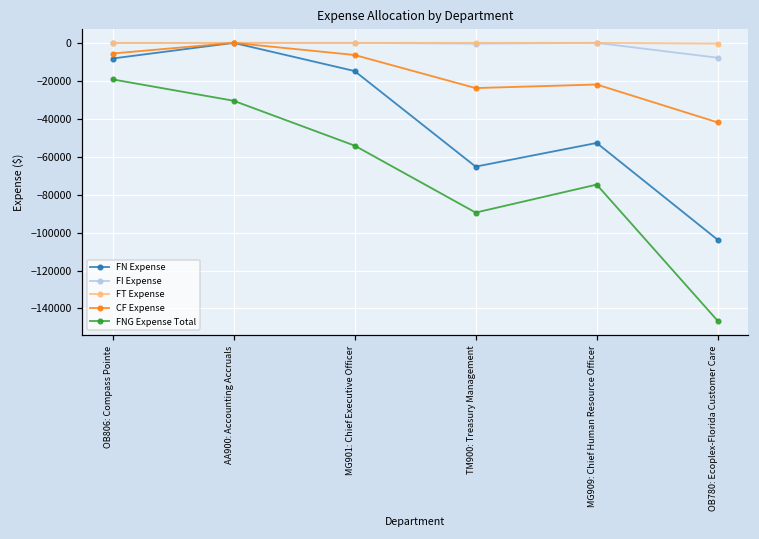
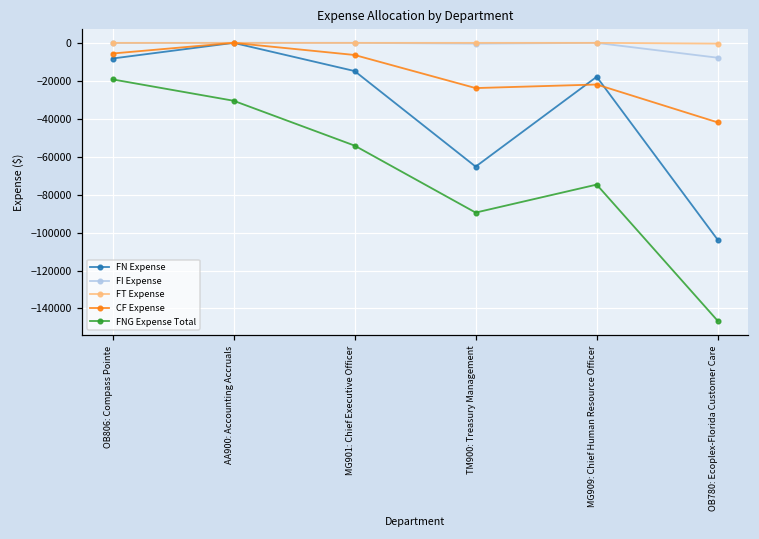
FN Expense, MG909: Chief Human Resource Officer: -53000 -> -18000
